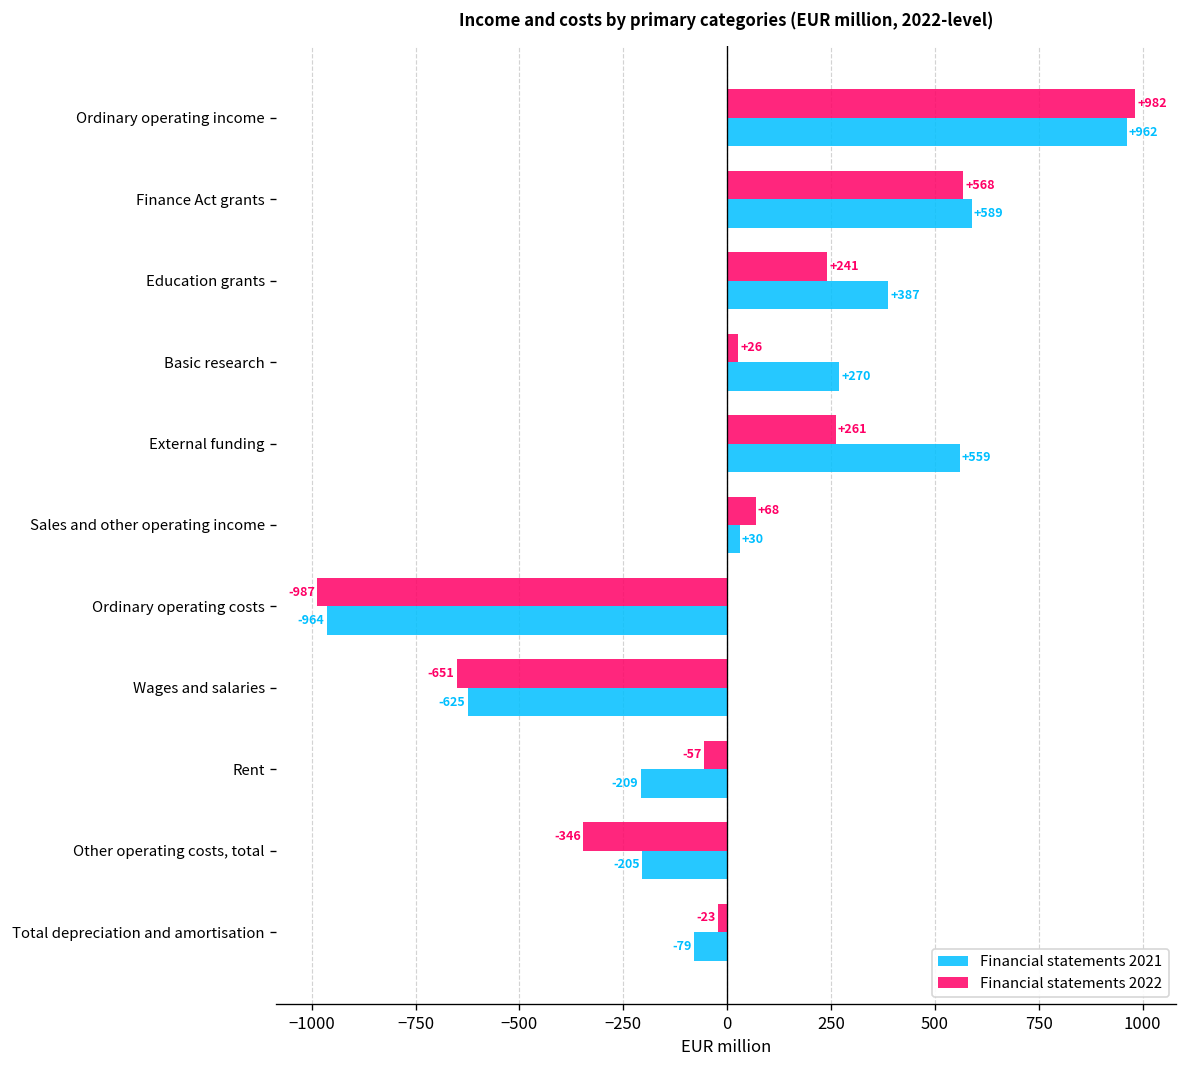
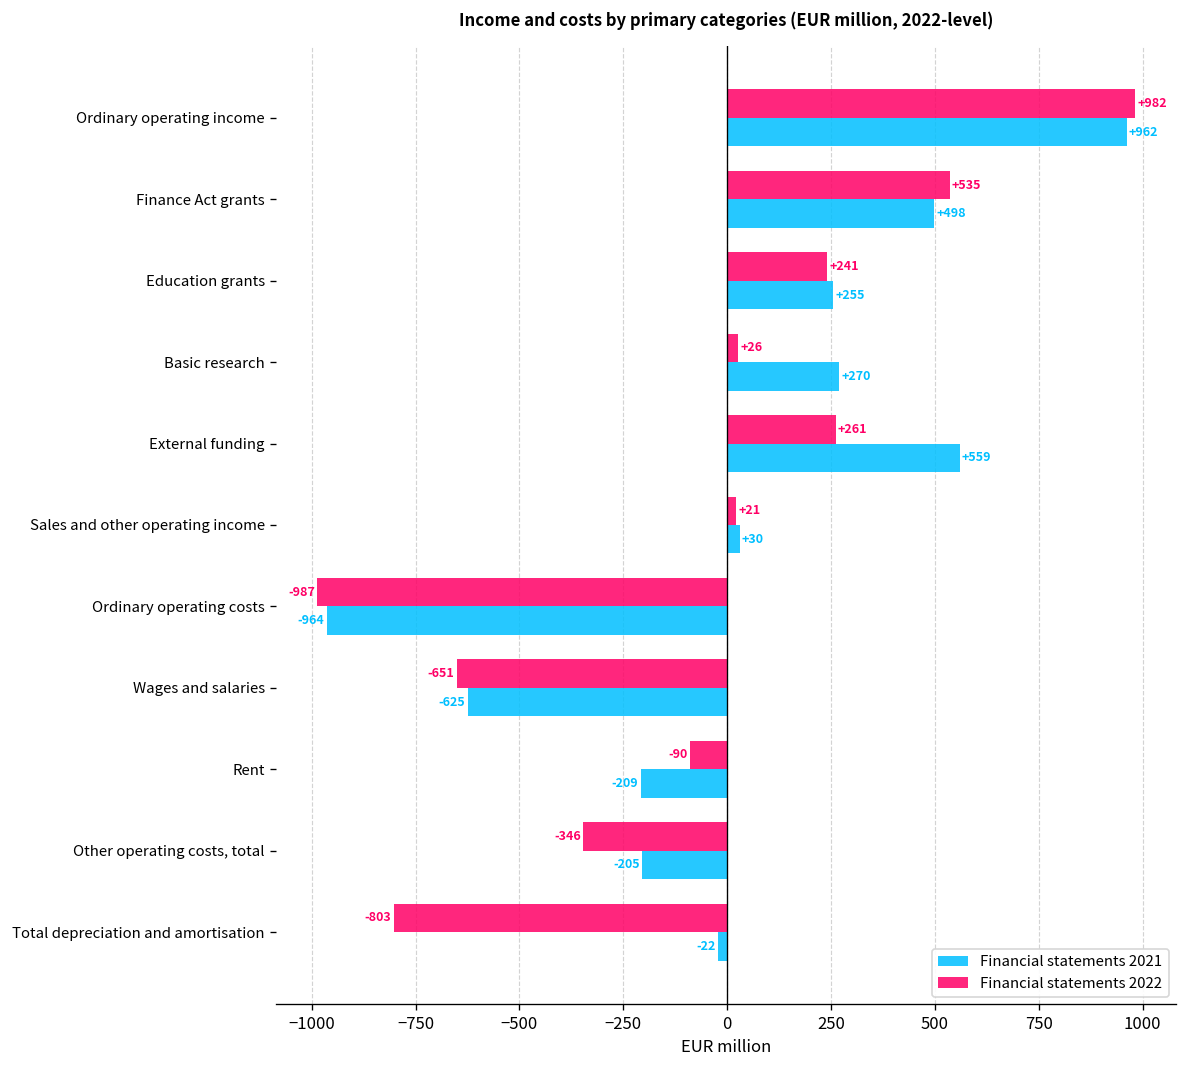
Financial statements 2022, Finance Act grants: +568 -> +535
Financial statements 2021, Finance Act grants: +589 -> +498
Financial statements 2021, Education grants: +387 -> +255
Financial statements 2022, Sales and other operating income: +68 -> +21
Financial statements 2022, Rent: -57 -> -90
Financial statements 2022, Total depreciation and amortisation: -23 -> -803
Financial statements 2021, Total depreciation and amortisation: -79 -> -22
